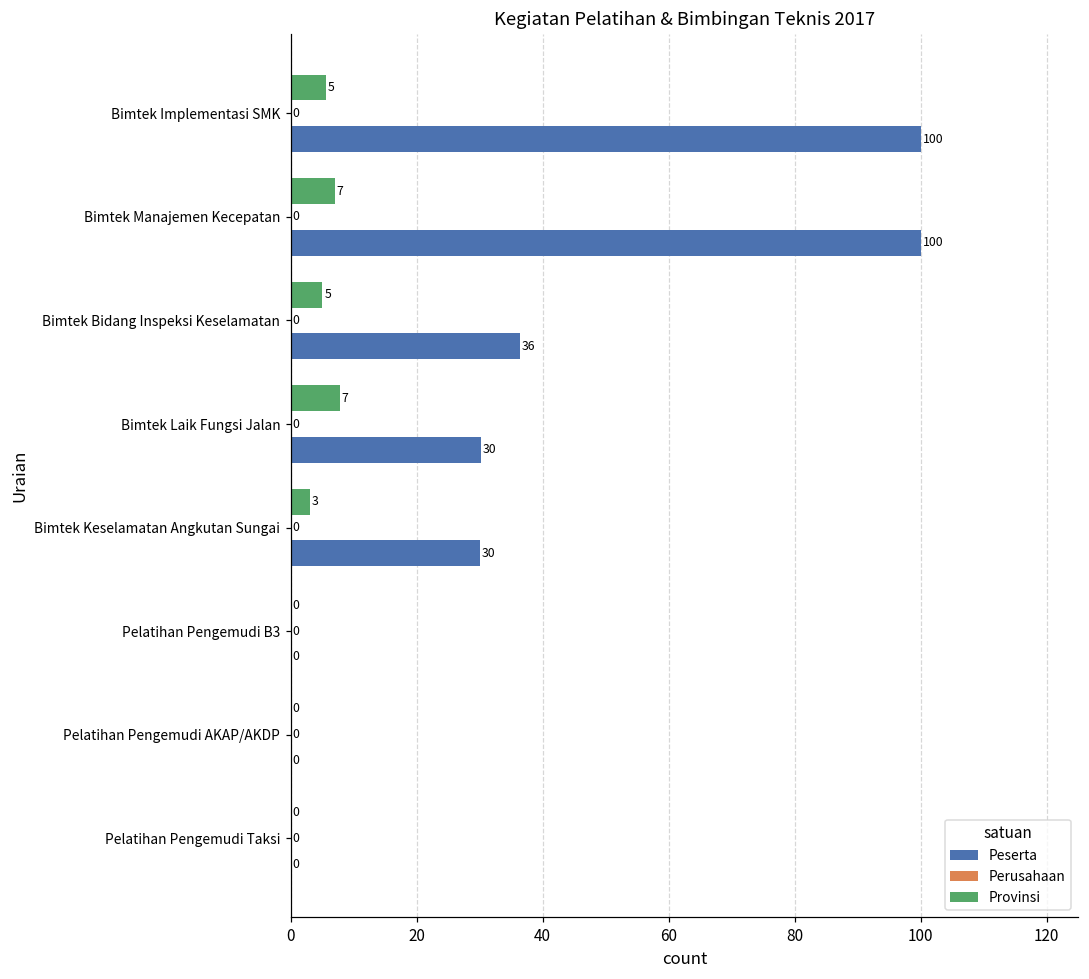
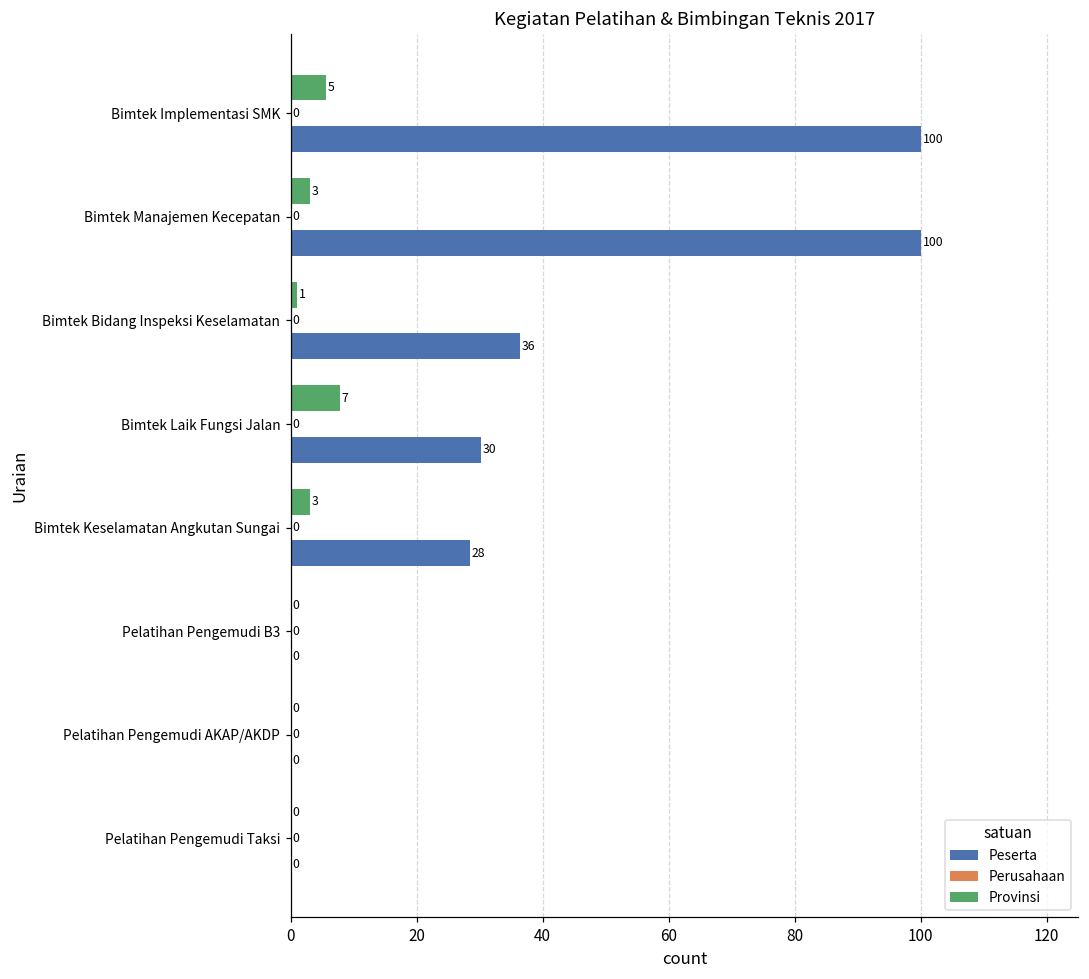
Provinsi, Bimtek Manajemen Kecepatan: 7 -> 3
Provinsi, Bimtek Bidang Inspeksi Keselamatan: 5 -> 1
Peserta, Bimtek Keselamatan Angkutan Sungai: 30 -> 28
